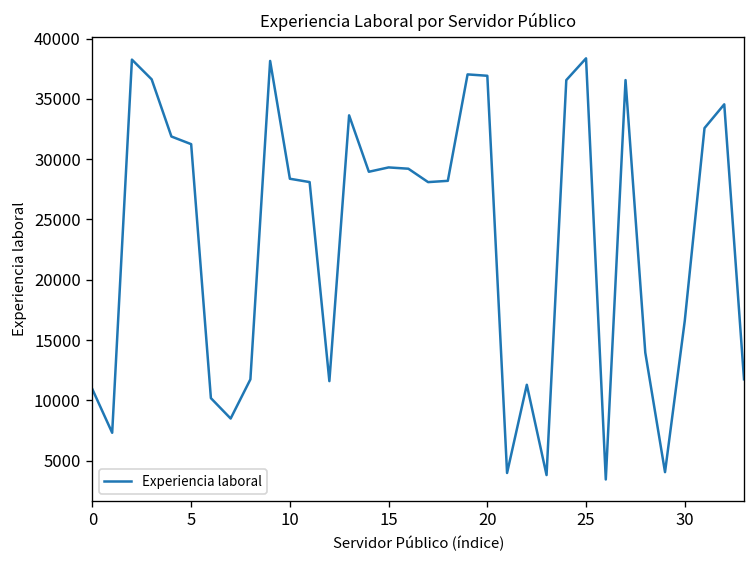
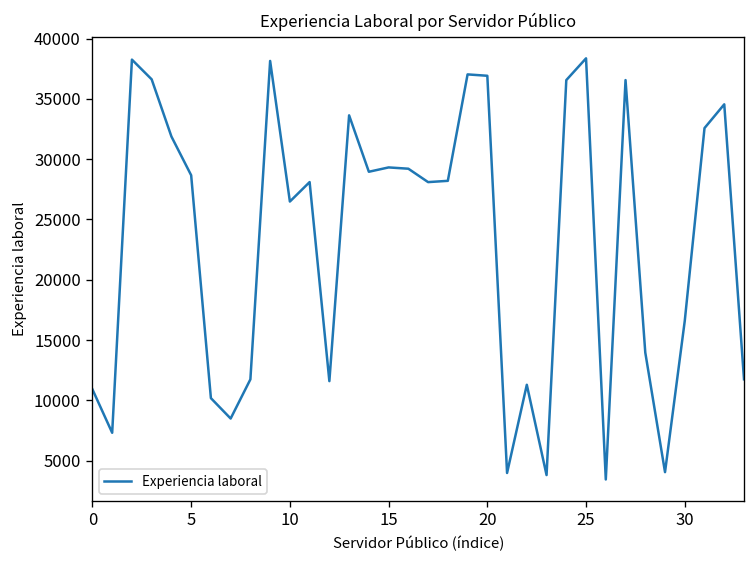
5: 31200 -> 28700
10: 28400 -> 26500
